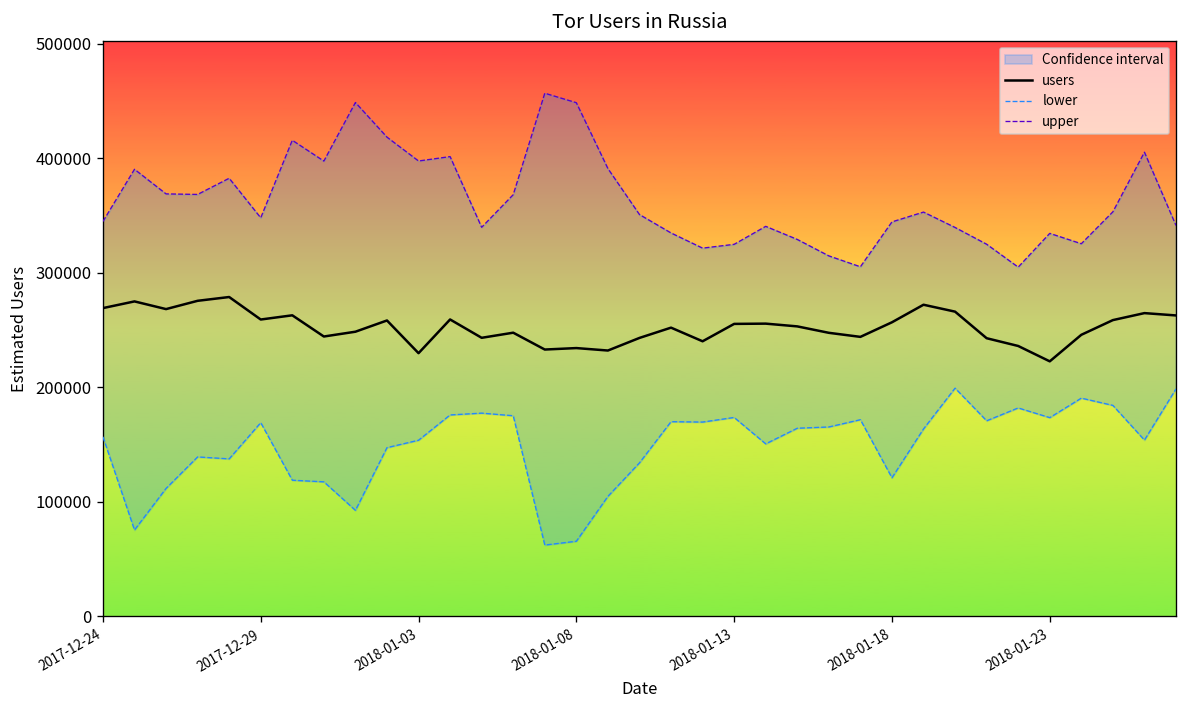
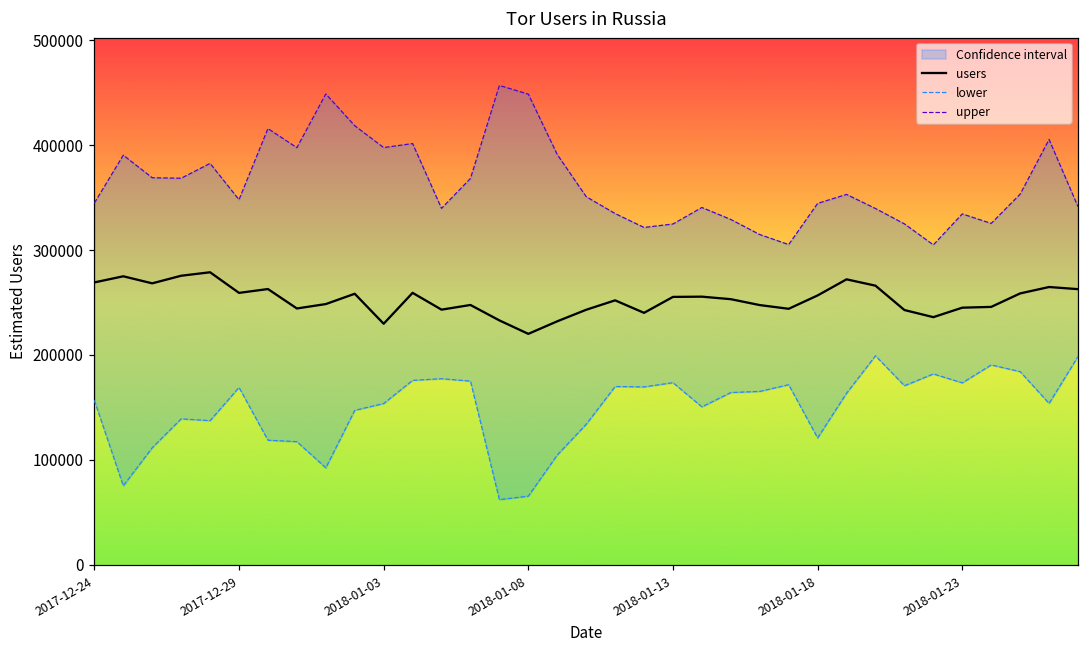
users, 2018-01-08: 230000 -> 220000
users, 2018-01-23: 220000 -> 250000
